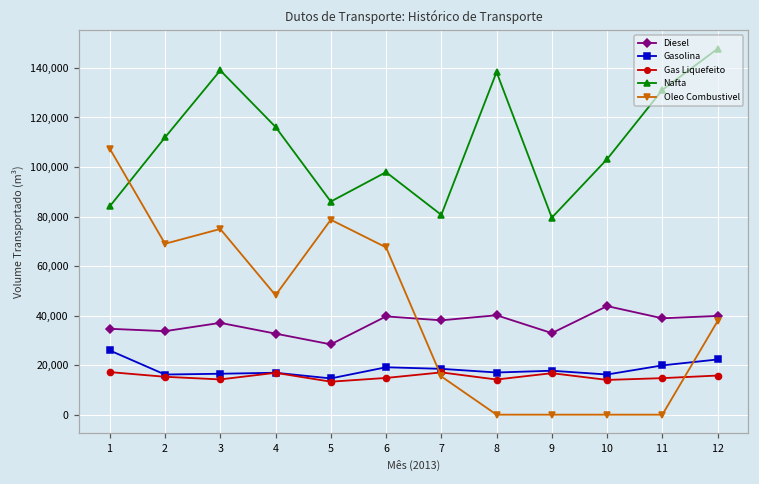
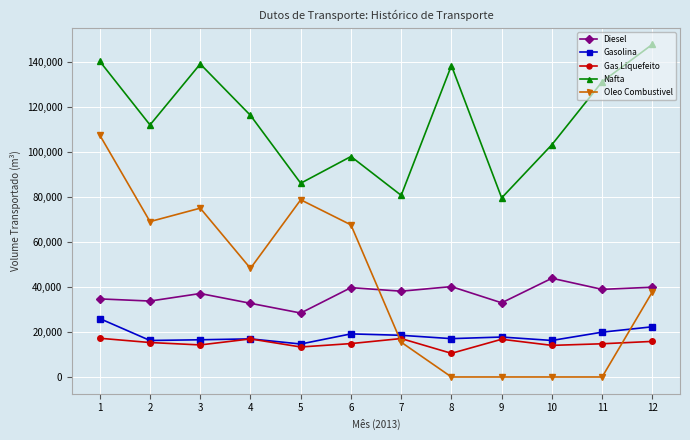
Nafta, 1: 84,000 -> 140,000
Gas Liquefeito, 8: 14,000 -> 11,000
